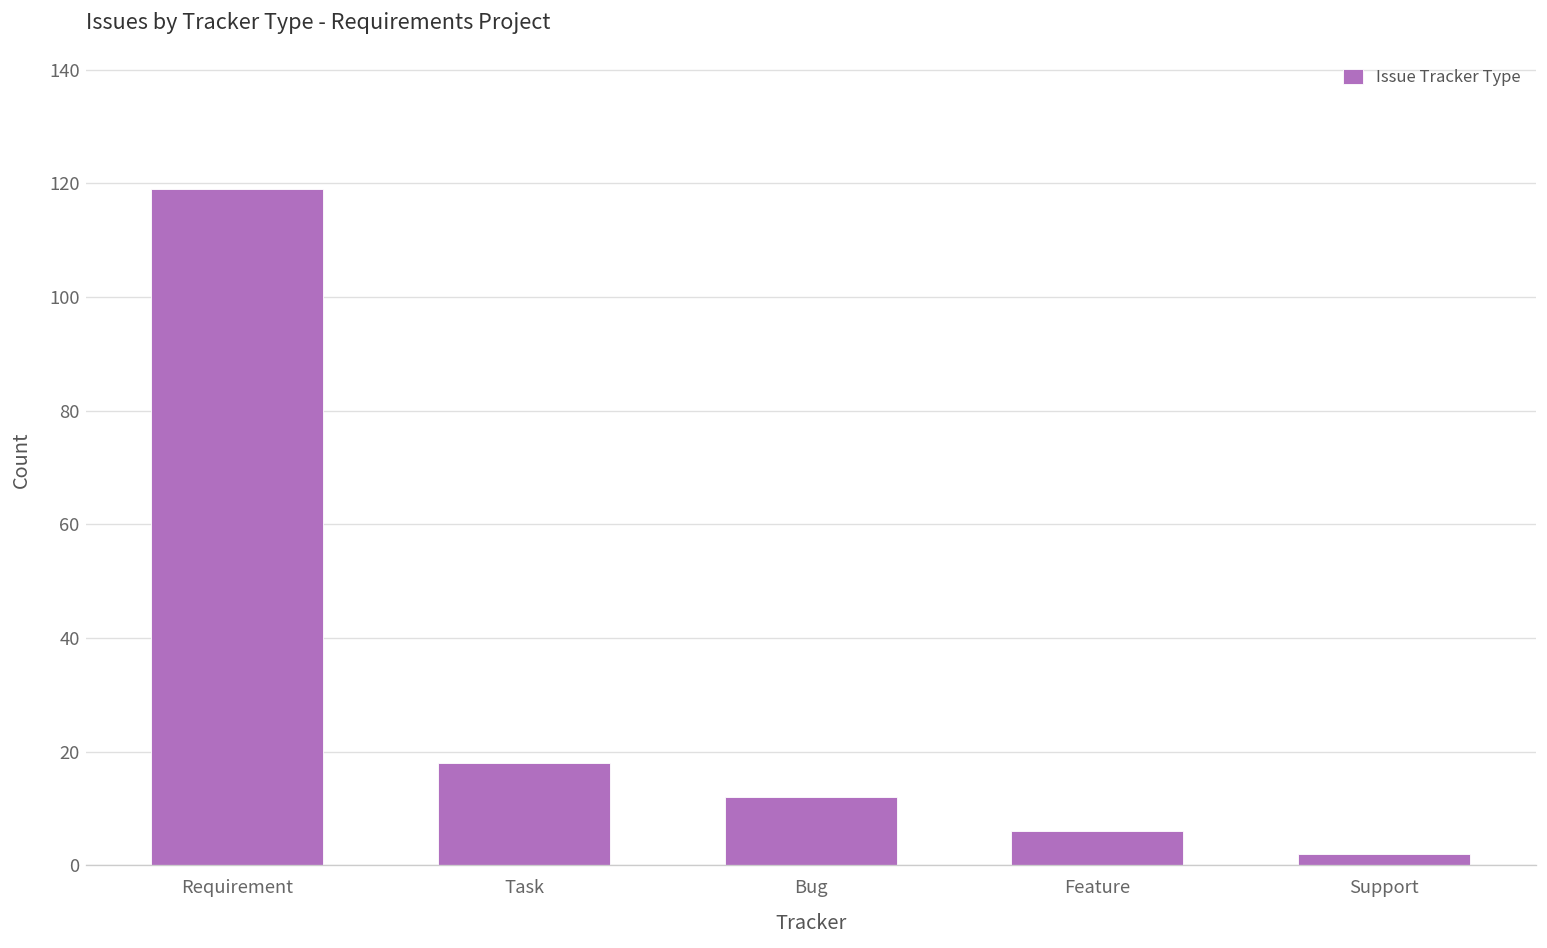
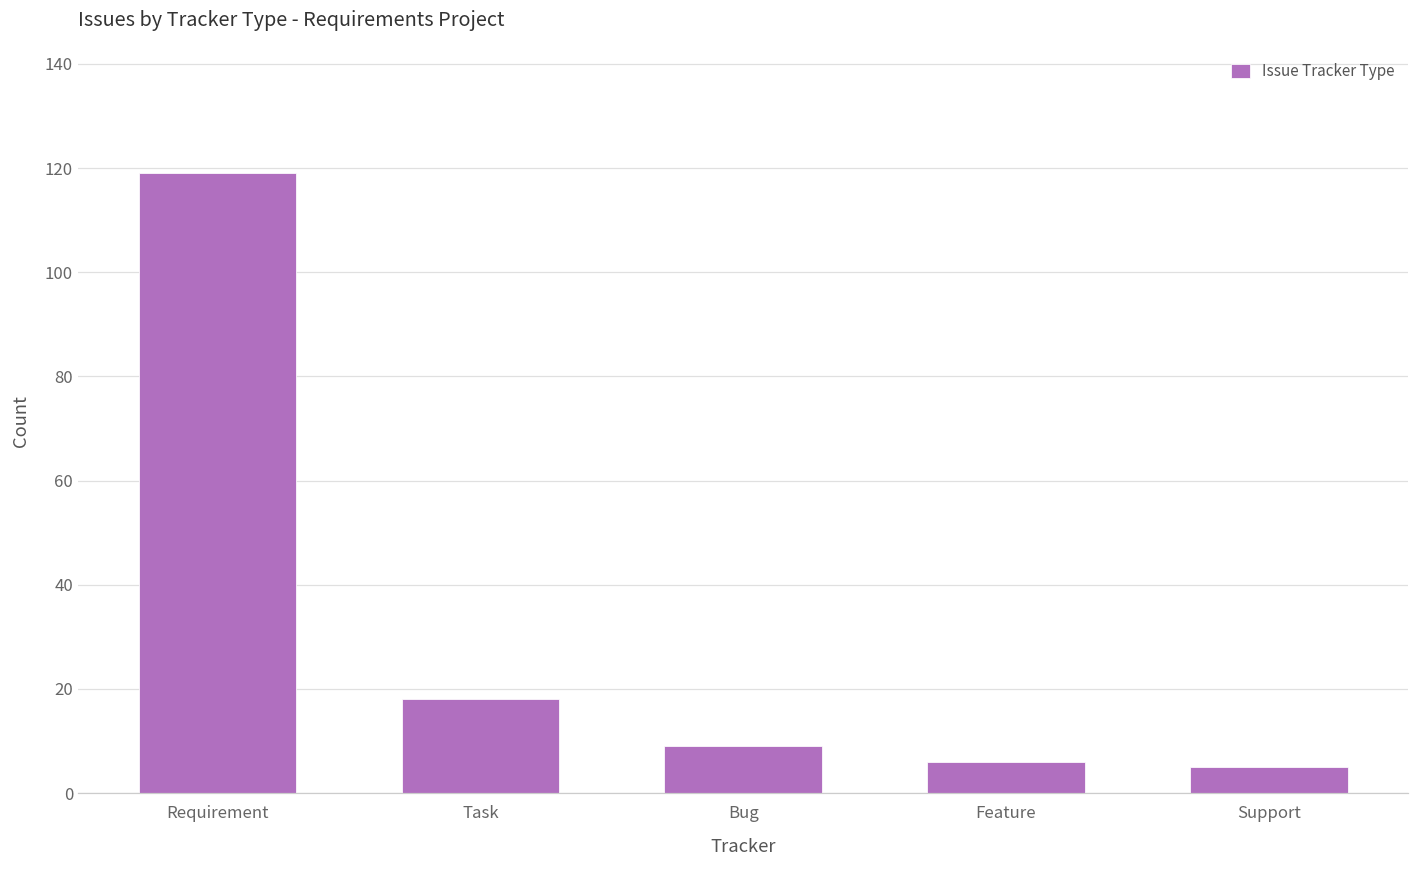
Bug: 12 -> 9
Support: 2 -> 5
